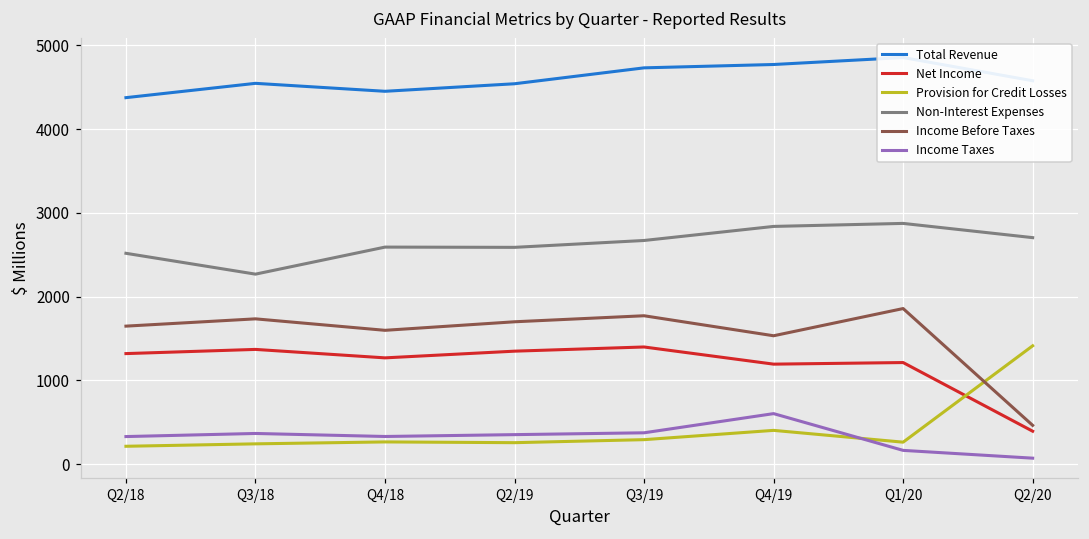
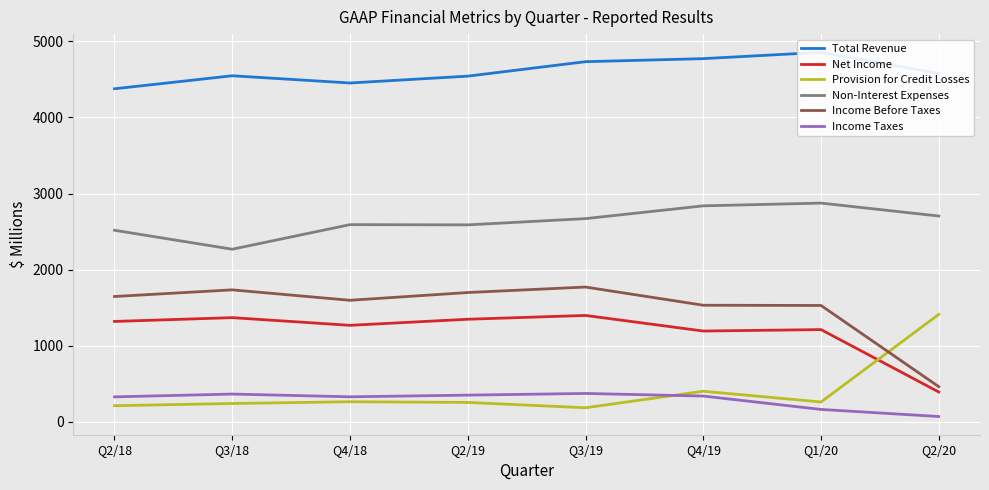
Provision for Credit Losses, Q3/19: 300 -> 200
Income Taxes, Q4/19: 600 -> 300
Income Before Taxes, Q1/20: 1900 -> 1500
